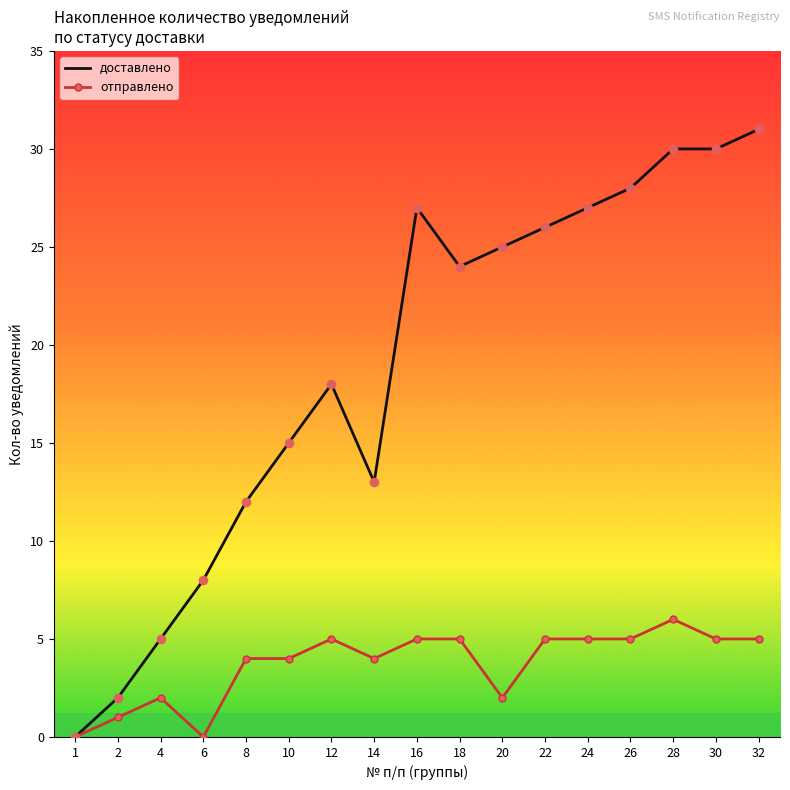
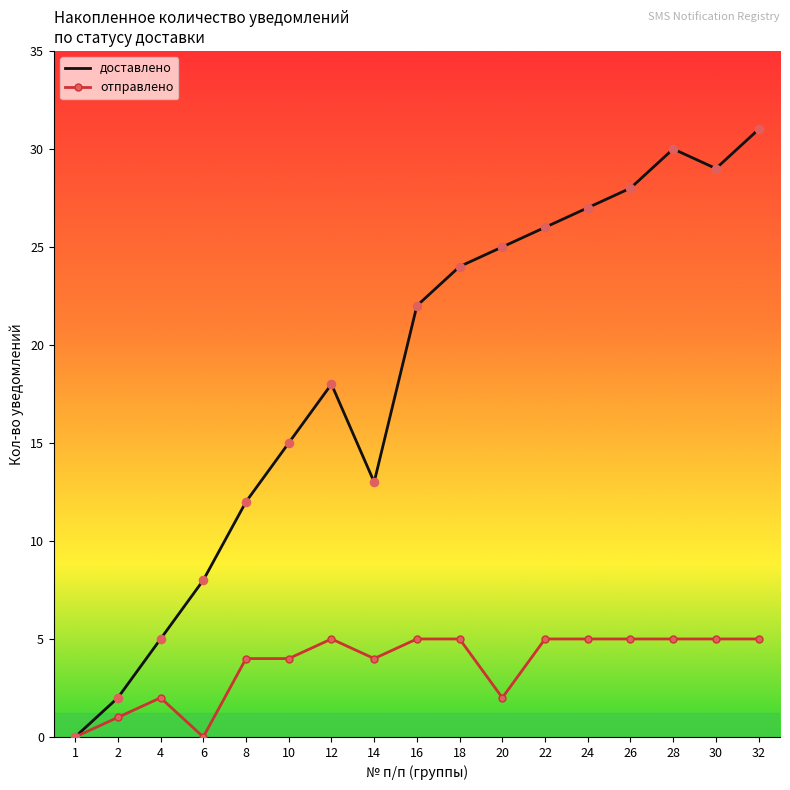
доставлено, 16: 27 -> 22
отправлено, 28: 6 -> 5
доставлено, 30: 30 -> 29
